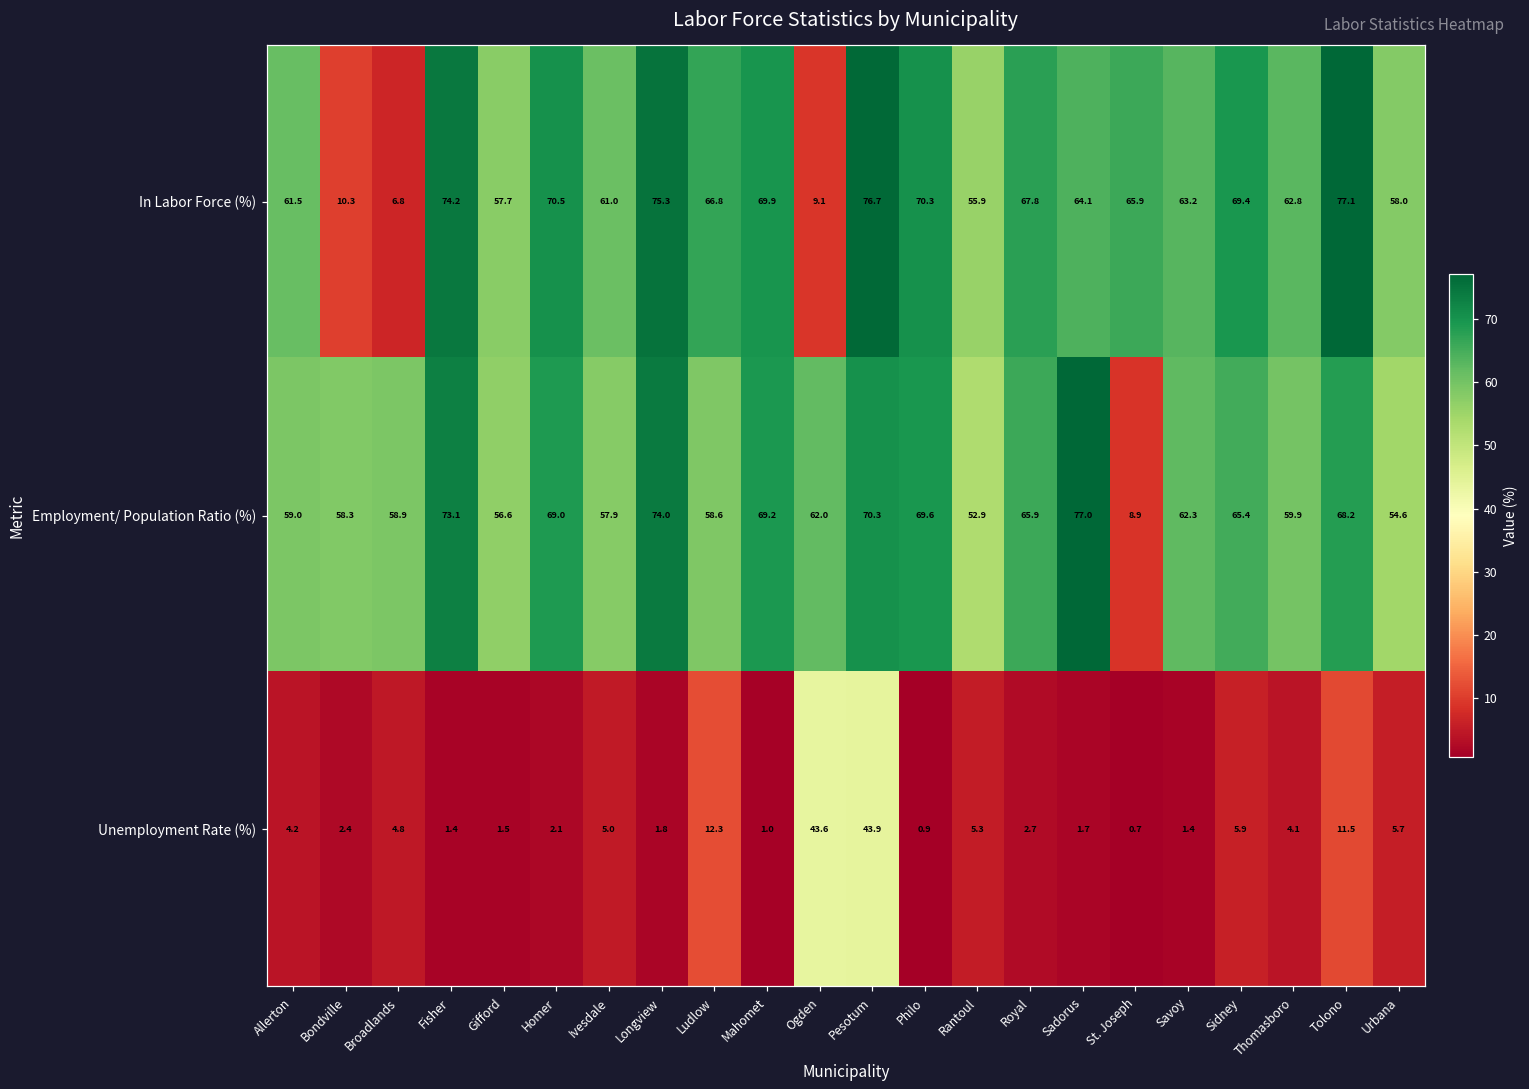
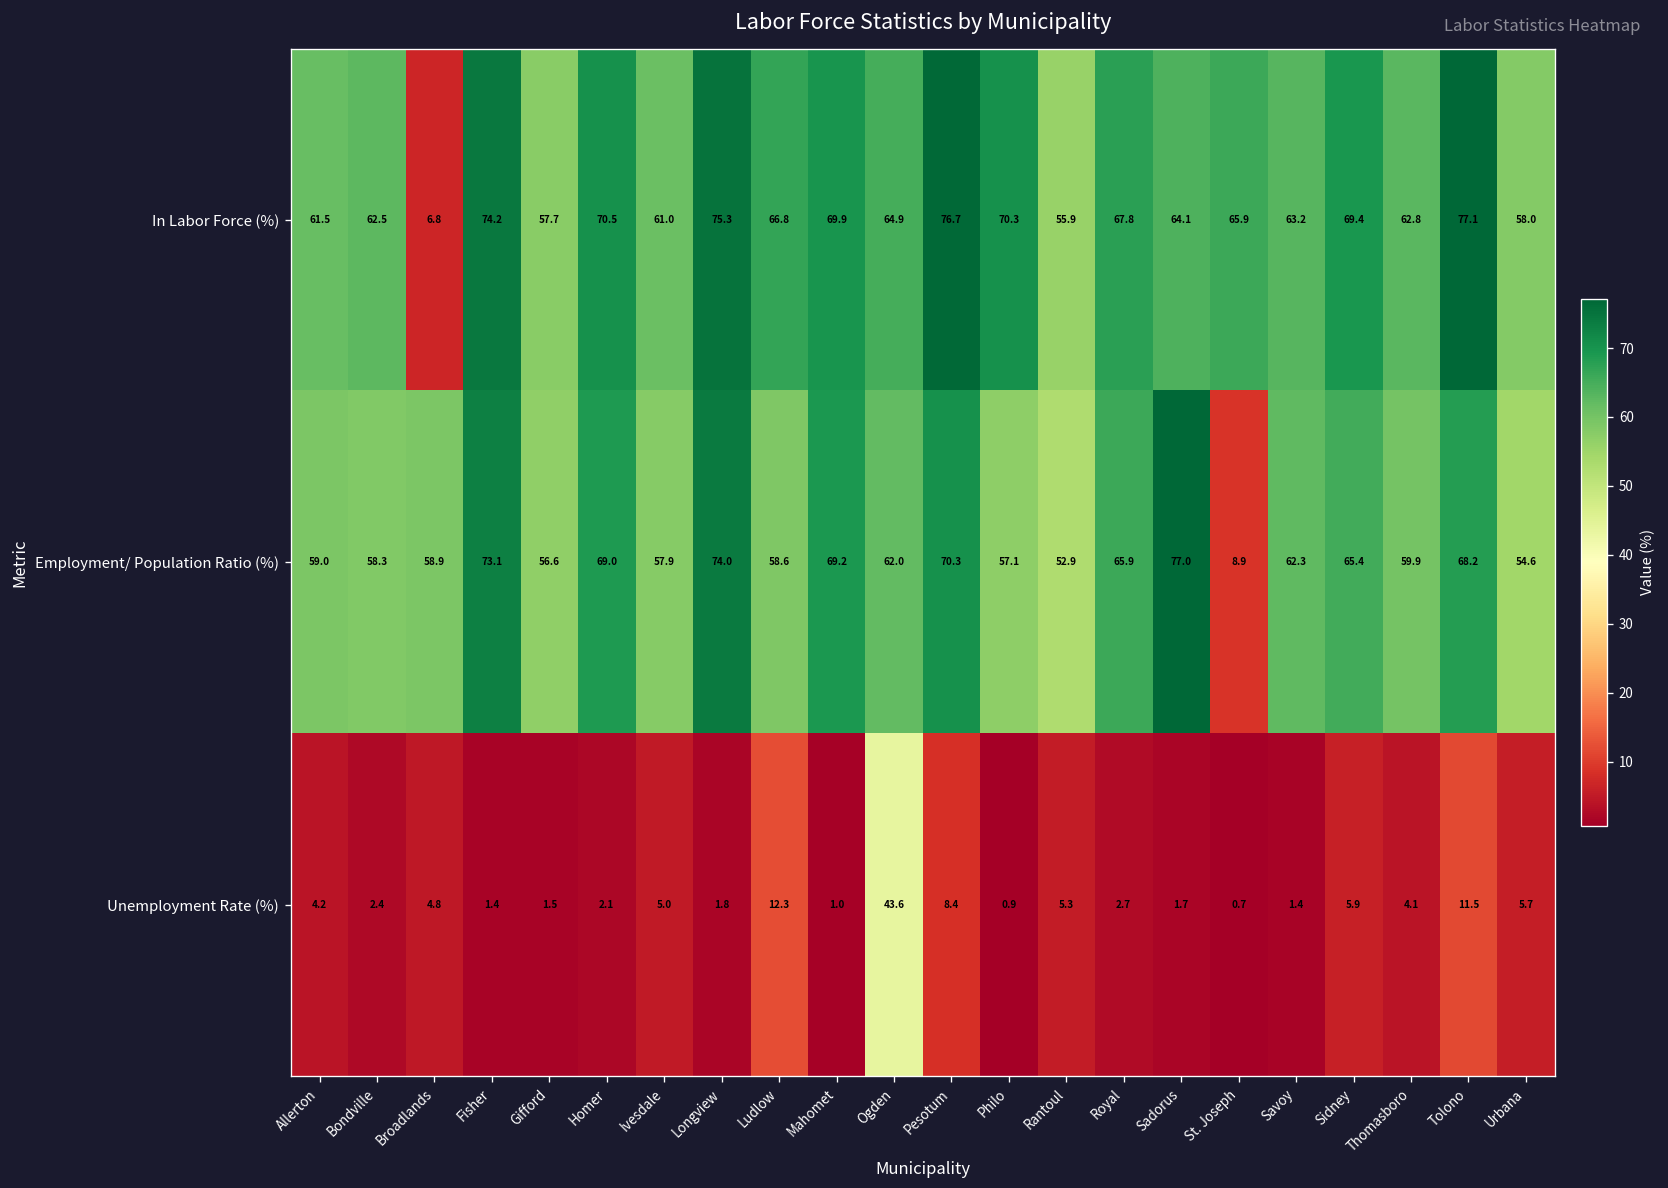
In Labor Force (%), Bondville: 10.3 -> 62.5
In Labor Force (%), Ogden: 9.1 -> 64.9
Employment/ Population Ratio (%), Philo: 69.6 -> 57.1
Unemployment Rate (%), Pesotum: 43.9 -> 8.4
